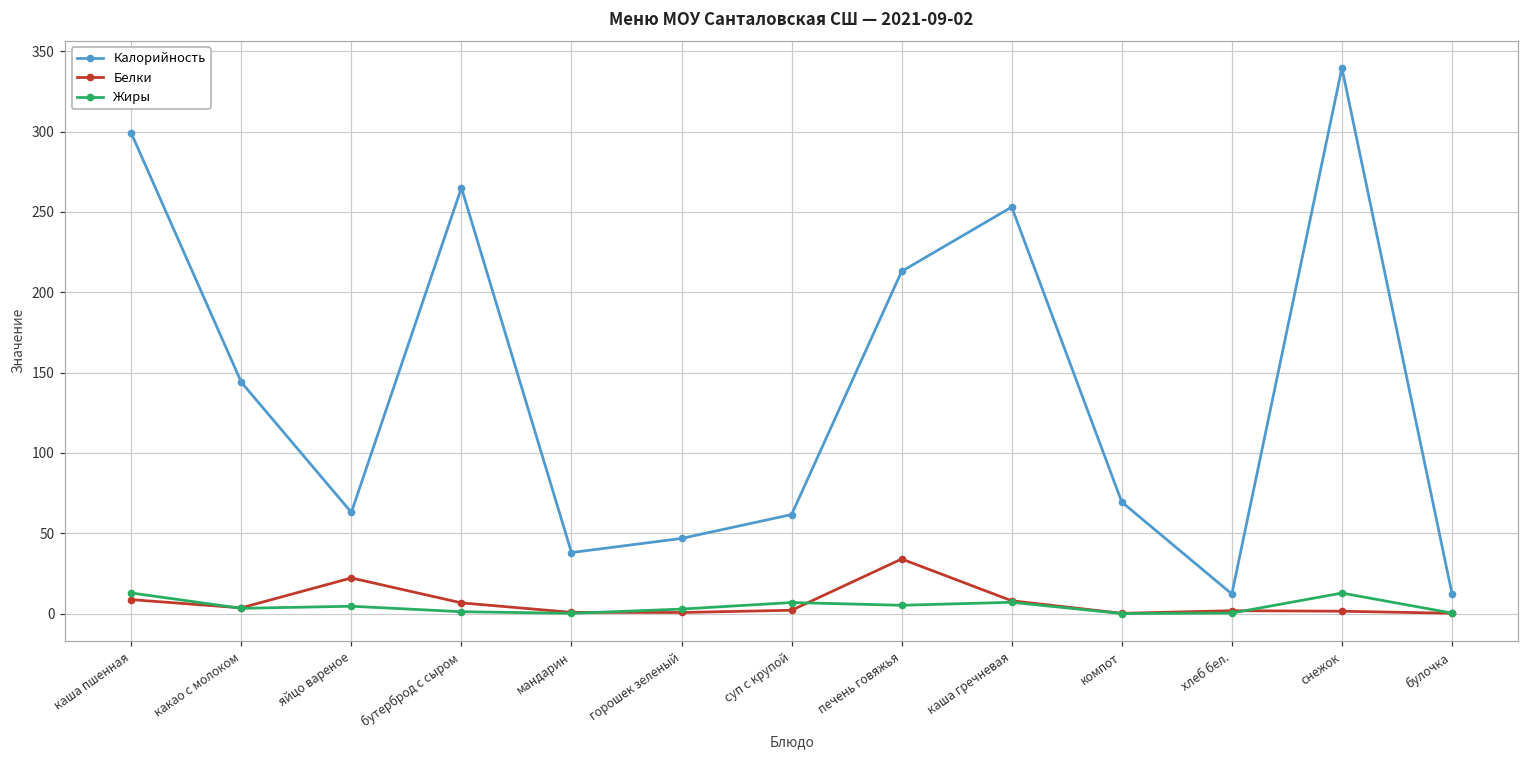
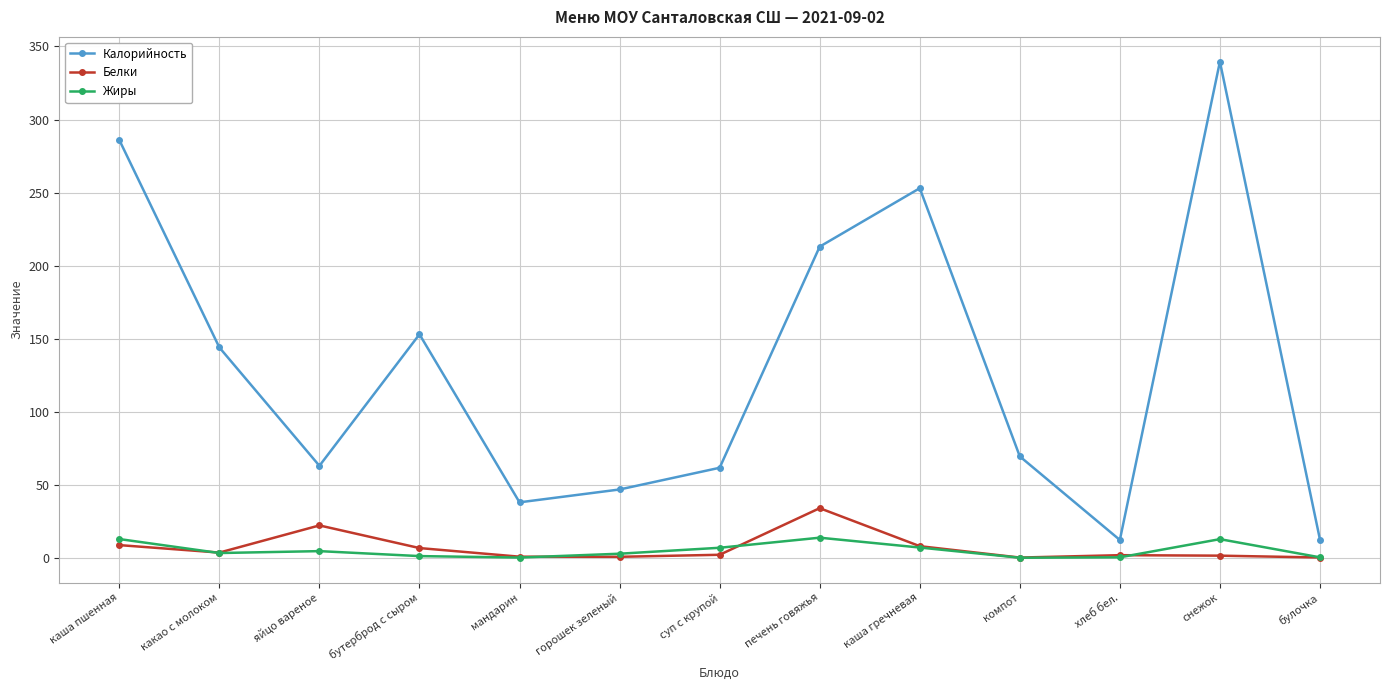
Калорийность, каша пшенная: 299 -> 286
Калорийность, бутерброд с сыром: 265 -> 153
Жиры, печень говяжья: 5 -> 14
